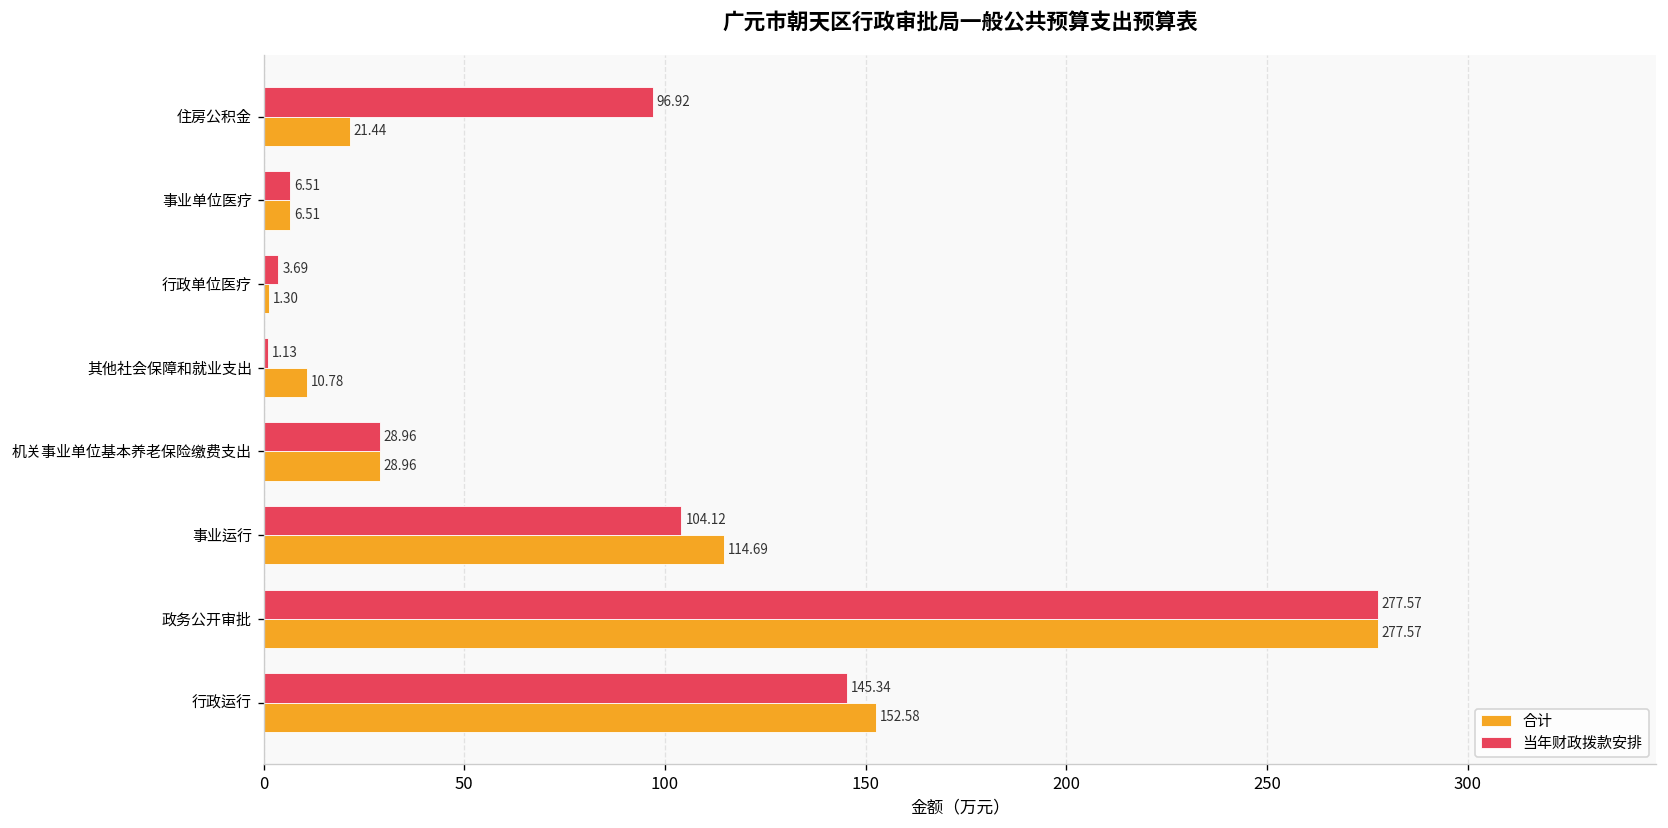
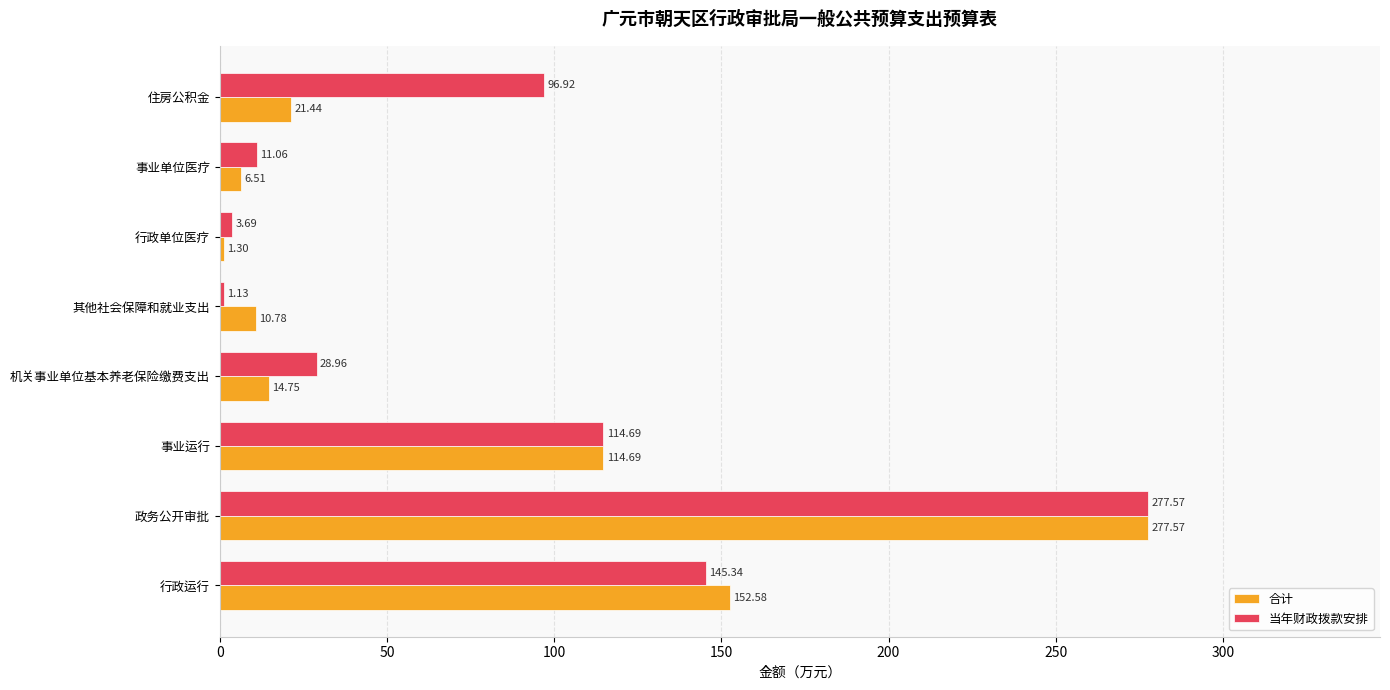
当年财政拨款安排, 事业单位医疗: 6.51 -> 11.06
合计, 机关事业单位基本养老保险缴费支出: 28.96 -> 14.75
当年财政拨款安排, 事业运行: 104.12 -> 114.69
